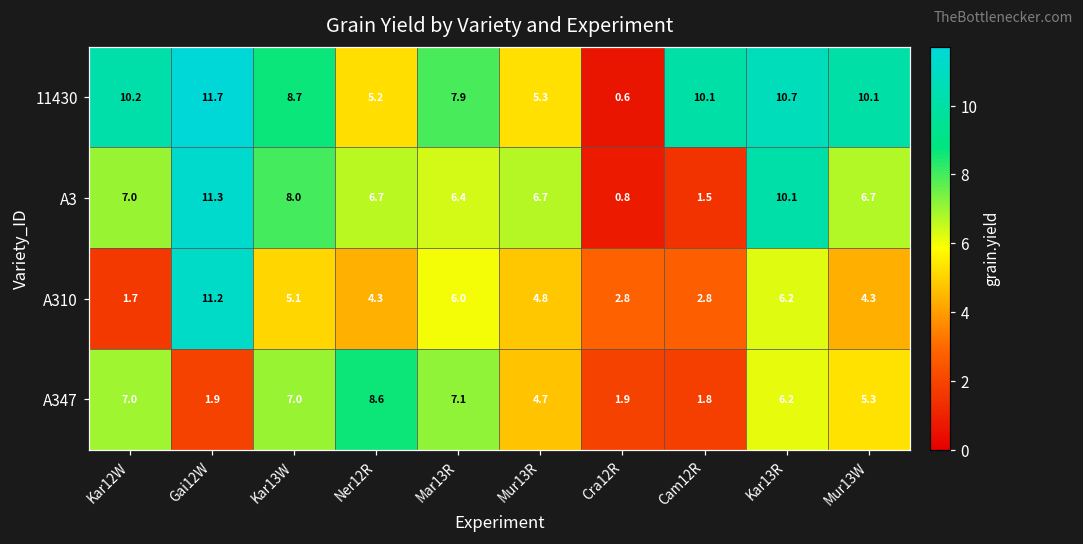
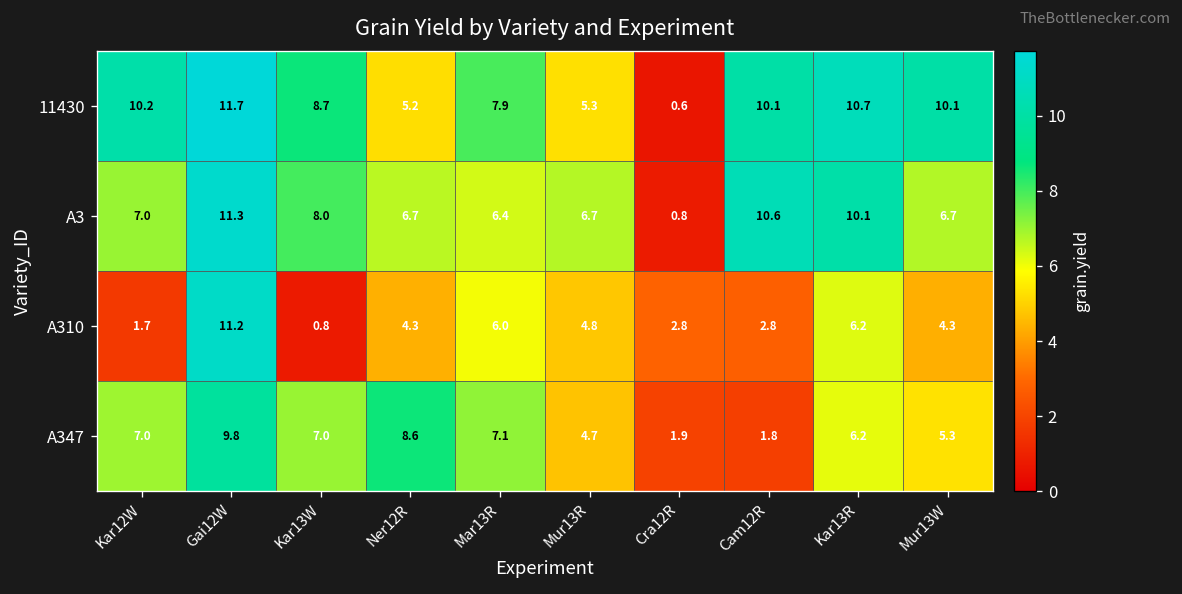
A3, Cam12R: 1.5 -> 10.6
A310, Kar13W: 5.1 -> 0.8
A347, Gai12W: 1.9 -> 9.8
